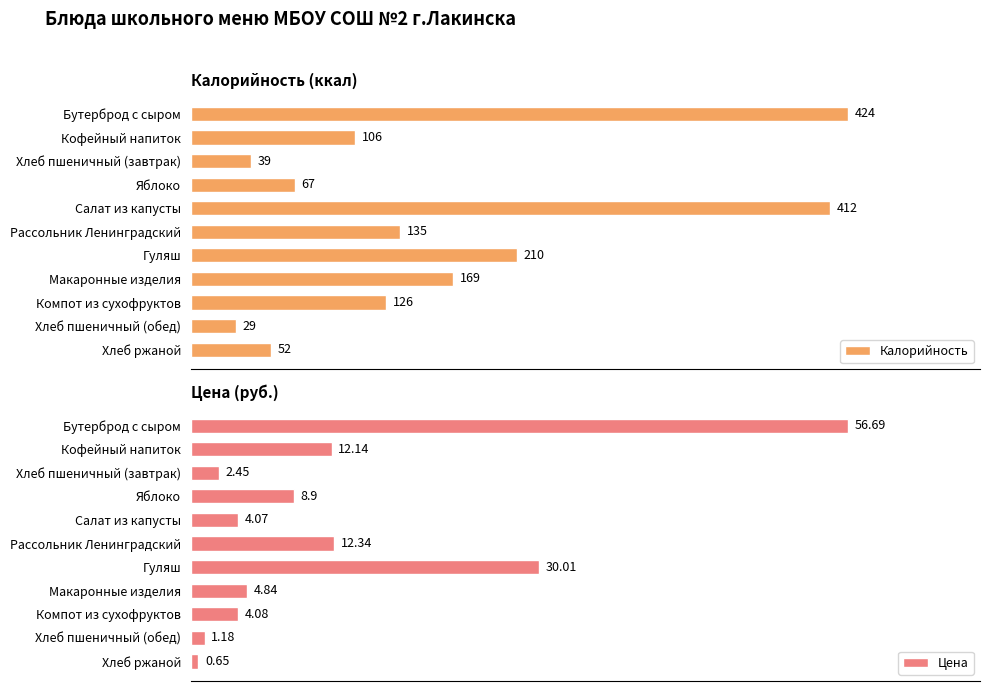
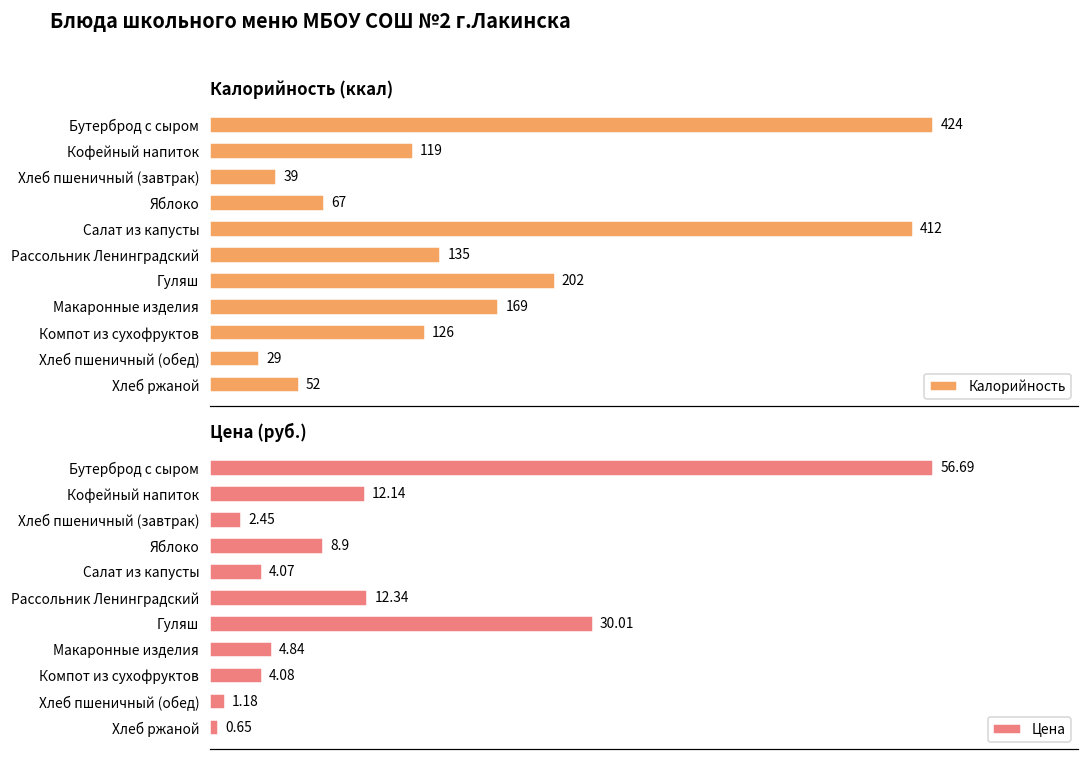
Калорийность (ккал), Кофейный напиток: 106 -> 119
Калорийность (ккал), Гуляш: 210 -> 202
